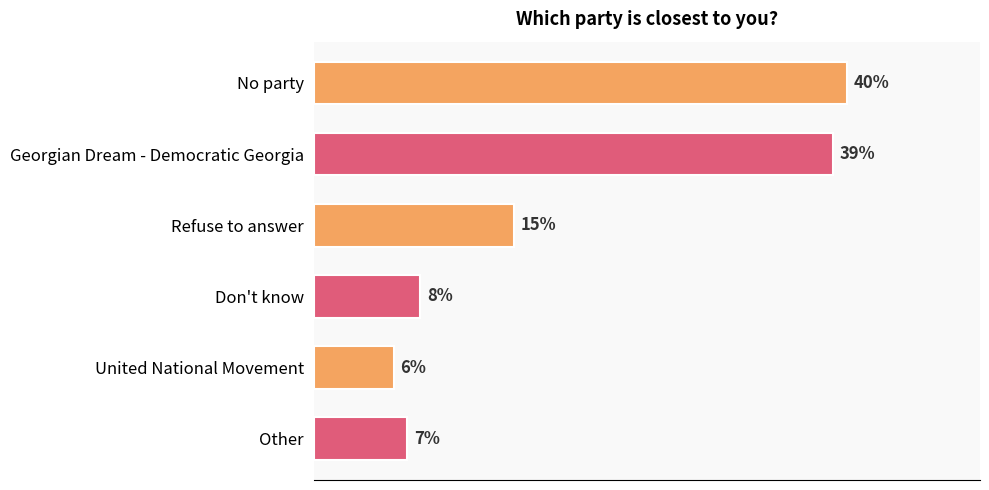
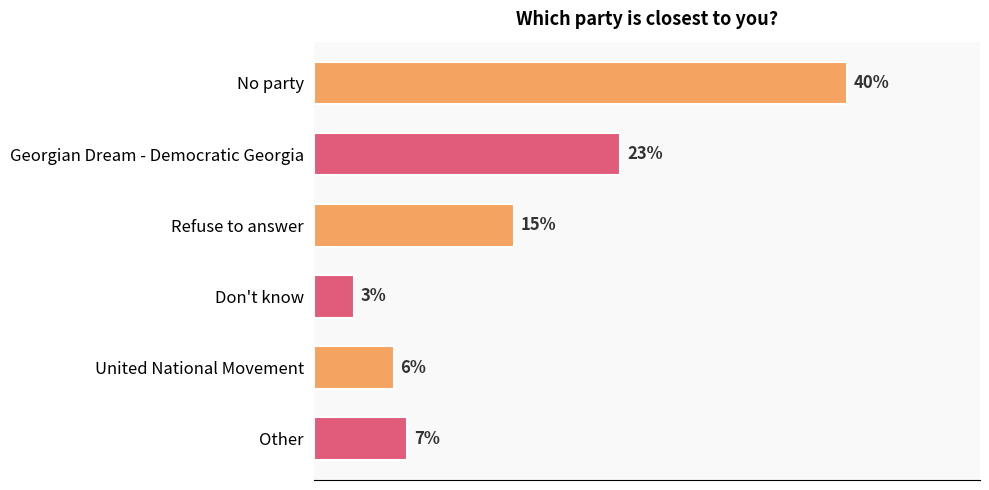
Georgian Dream - Democratic Georgia: 39% -> 23%
Don't know: 8% -> 3%
